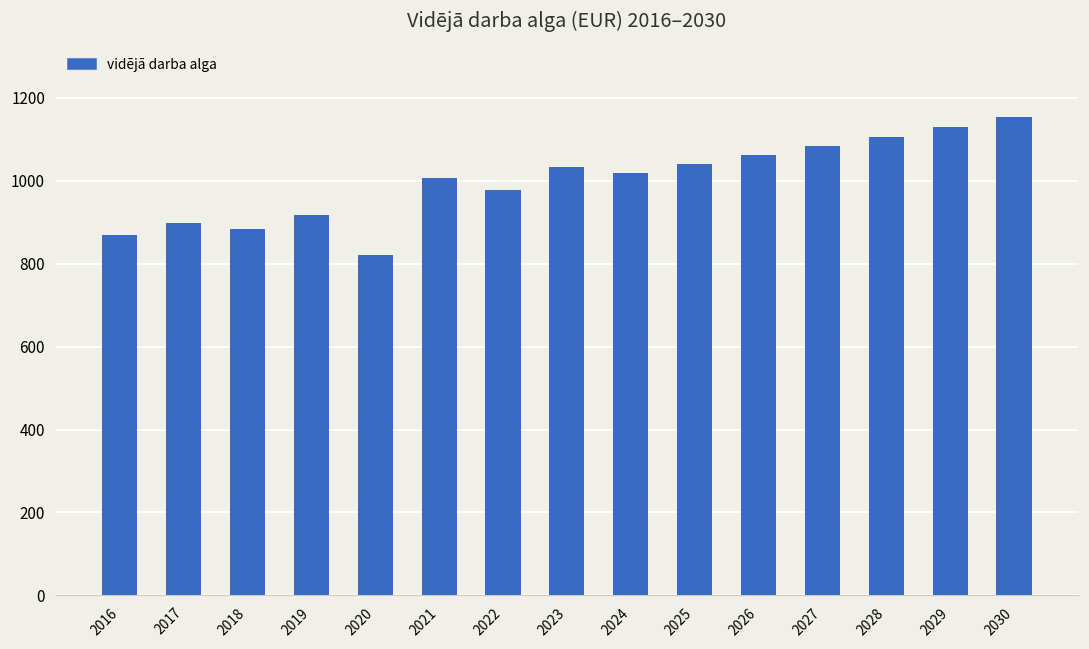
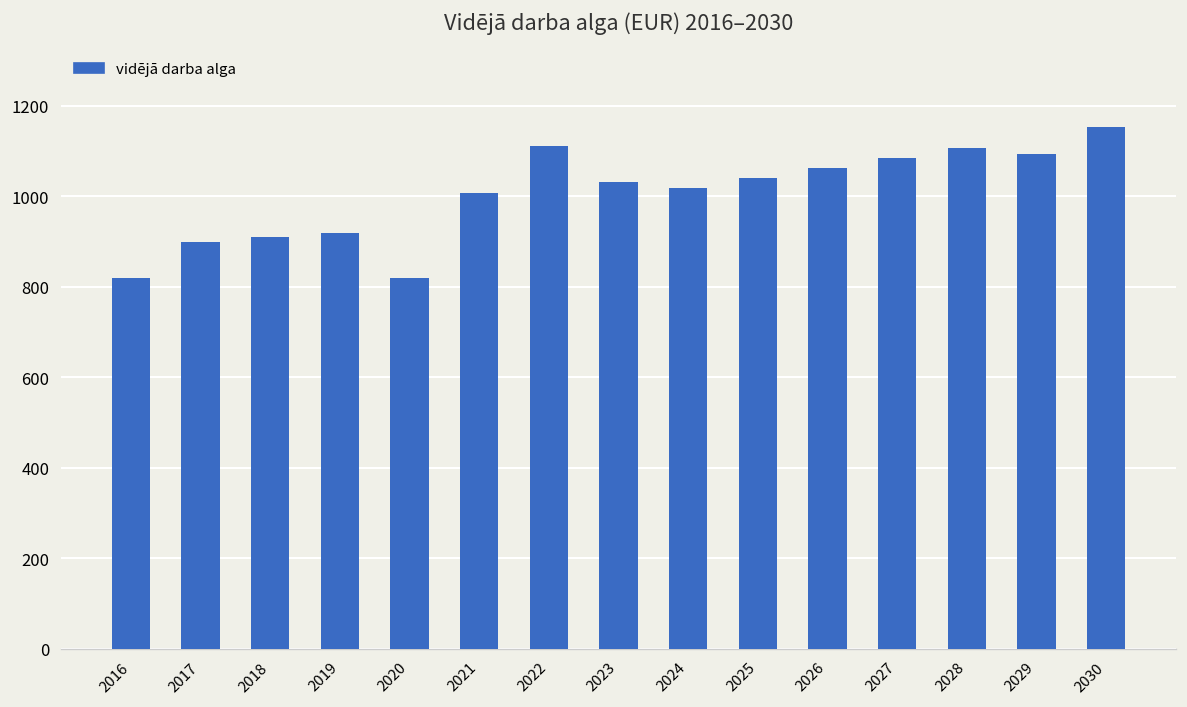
2016: 870 -> 820
2018: 880 -> 910
2022: 980 -> 1110
2029: 1130 -> 1090
